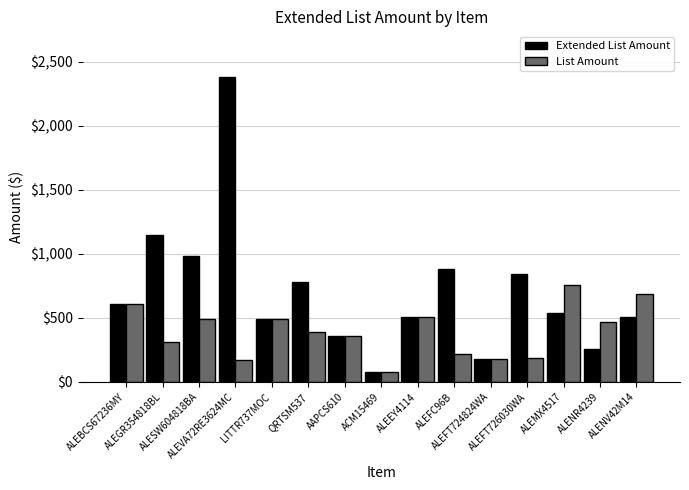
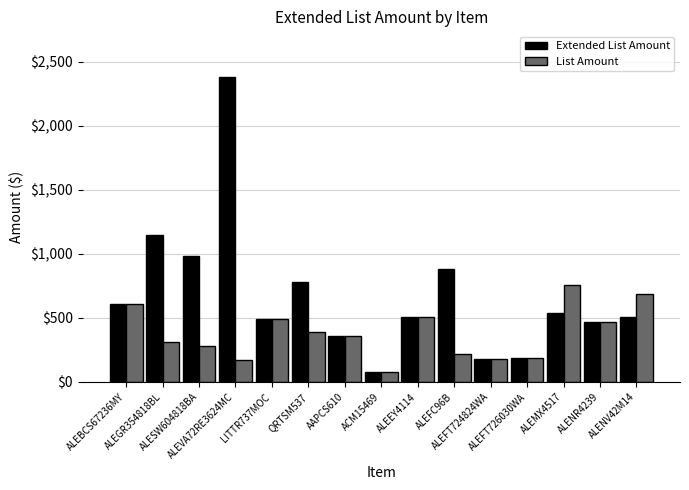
List Amount, ALESW604818BA: $490 -> $280
Extended List Amount, ALEFT726030WA: $840 -> $190
Extended List Amount, ALENR4239: $260 -> $470
